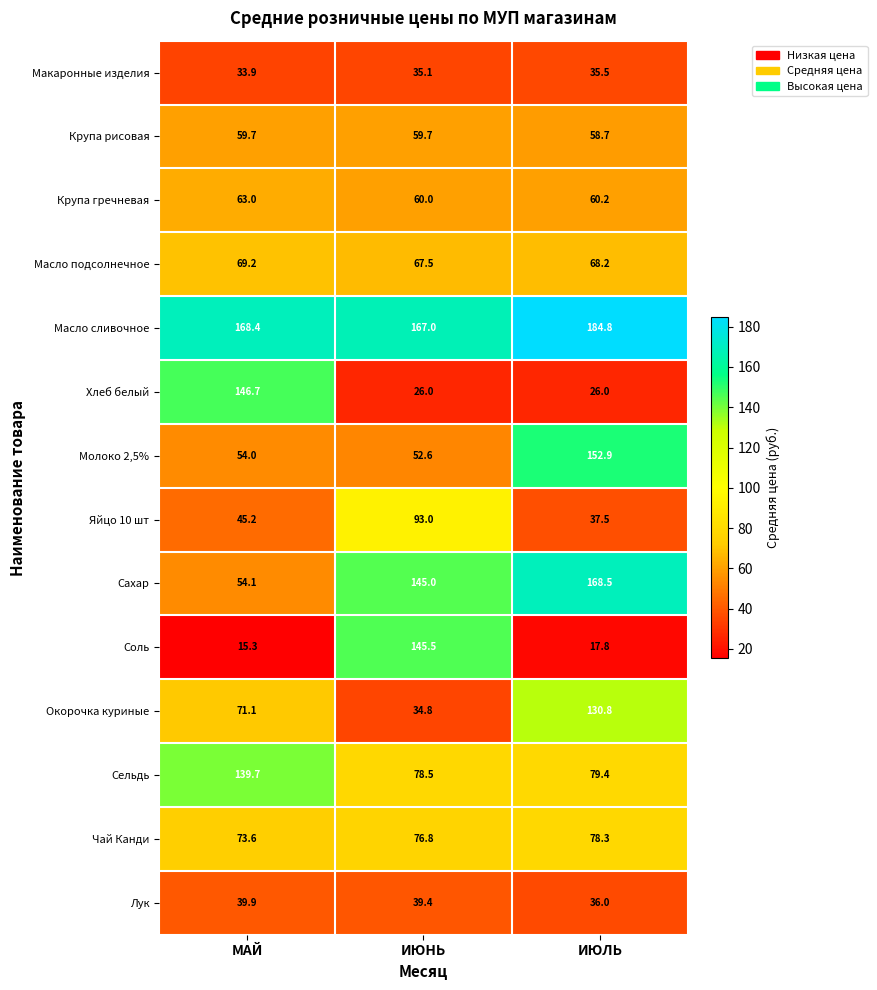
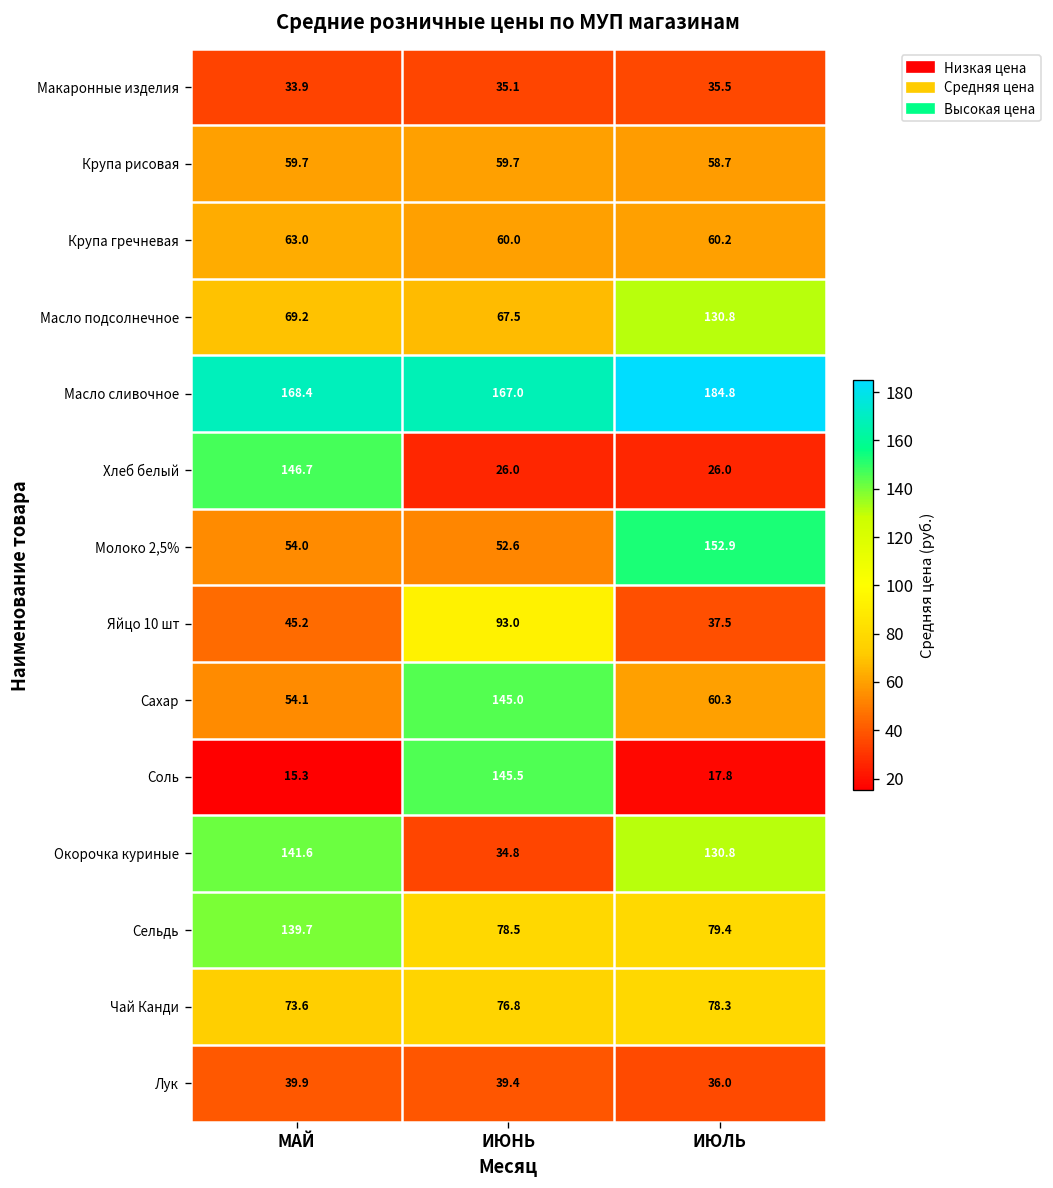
Масло подсолнечное, ИЮЛЬ: 68.2 -> 130.8
Сахар, ИЮЛЬ: 168.5 -> 60.3
Окорочка куриные, МАЙ: 71.1 -> 141.6
